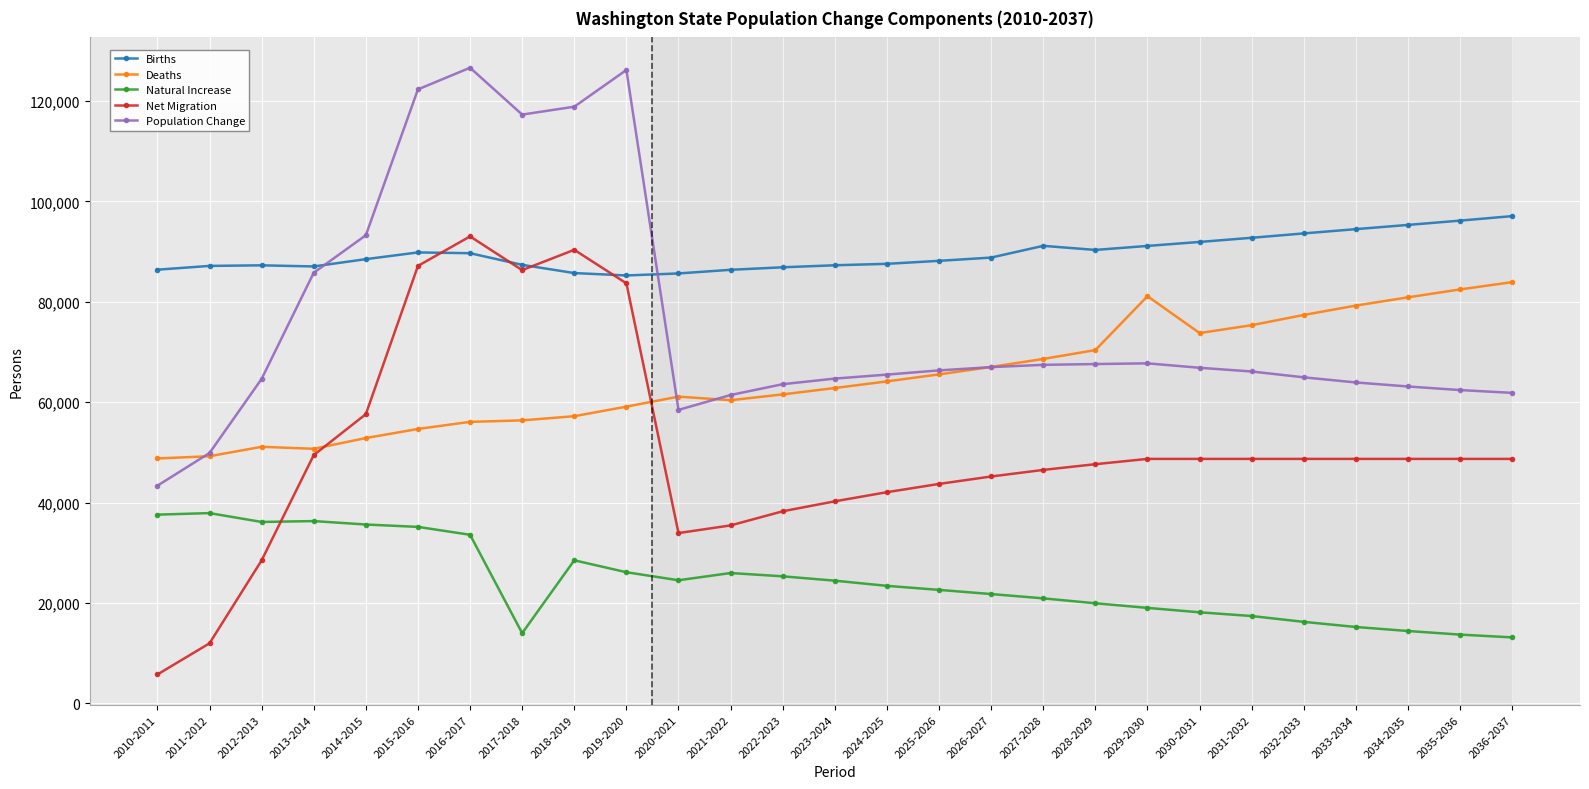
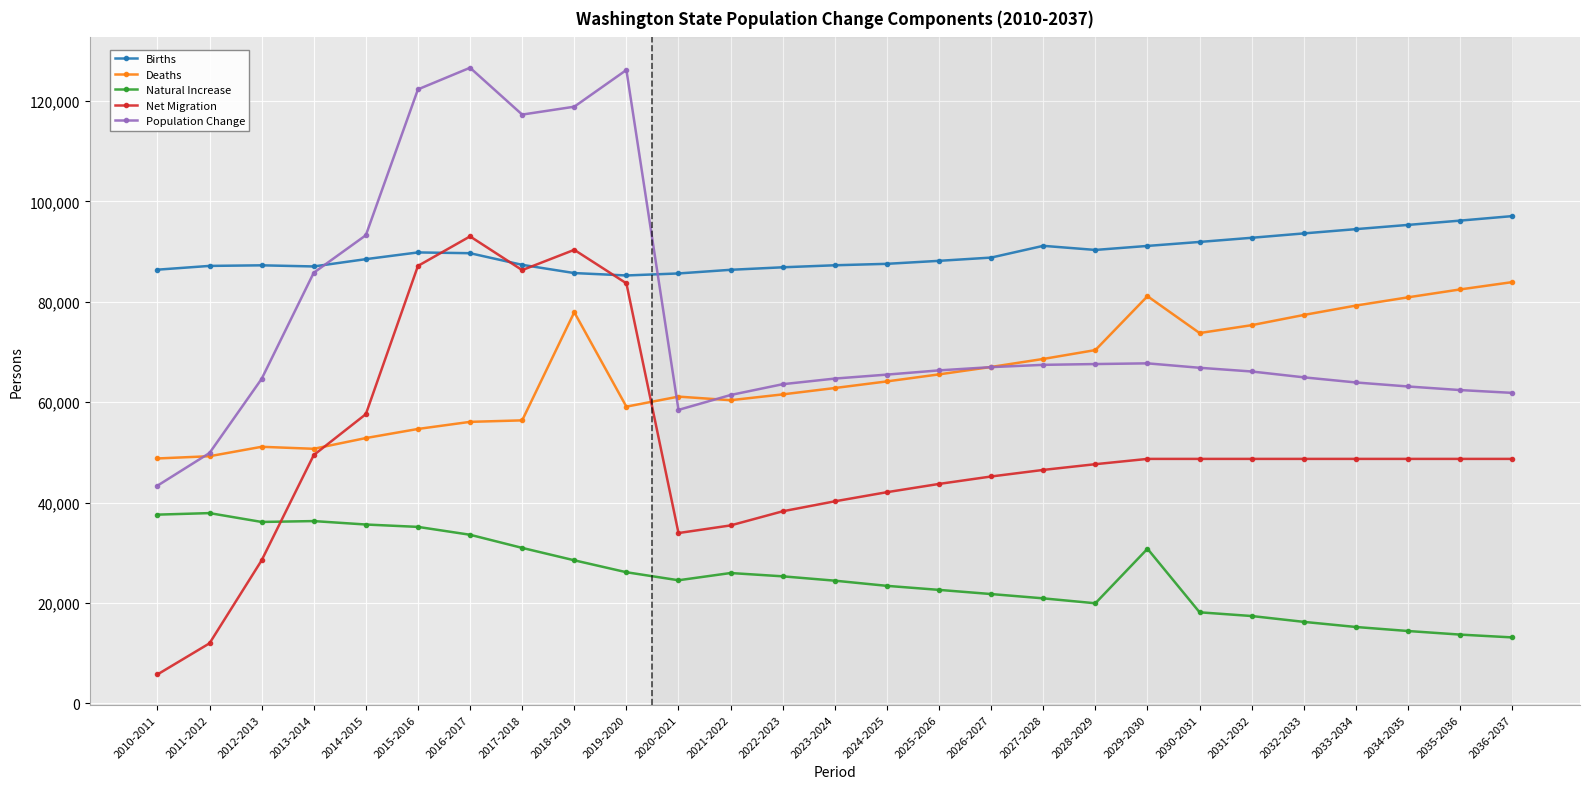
Natural Increase, 2017-2018: 14,000 -> 31,000
Deaths, 2018-2019: 57,000 -> 78,000
Natural Increase, 2029-2030: 19,000 -> 31,000
